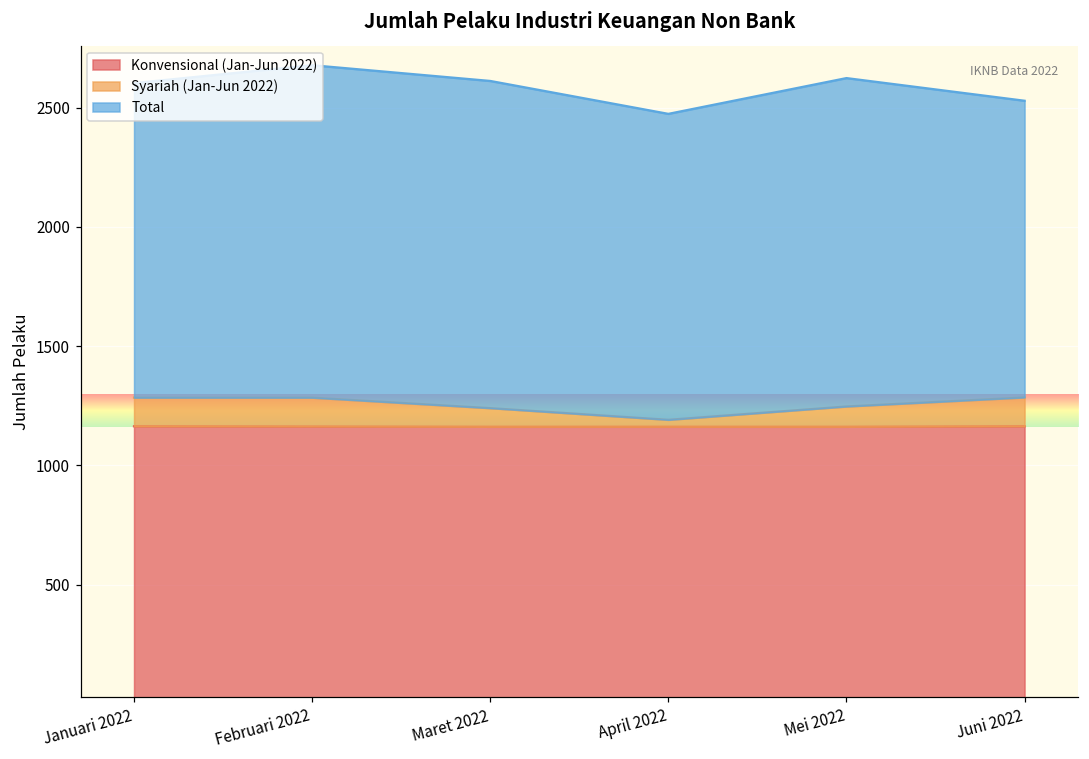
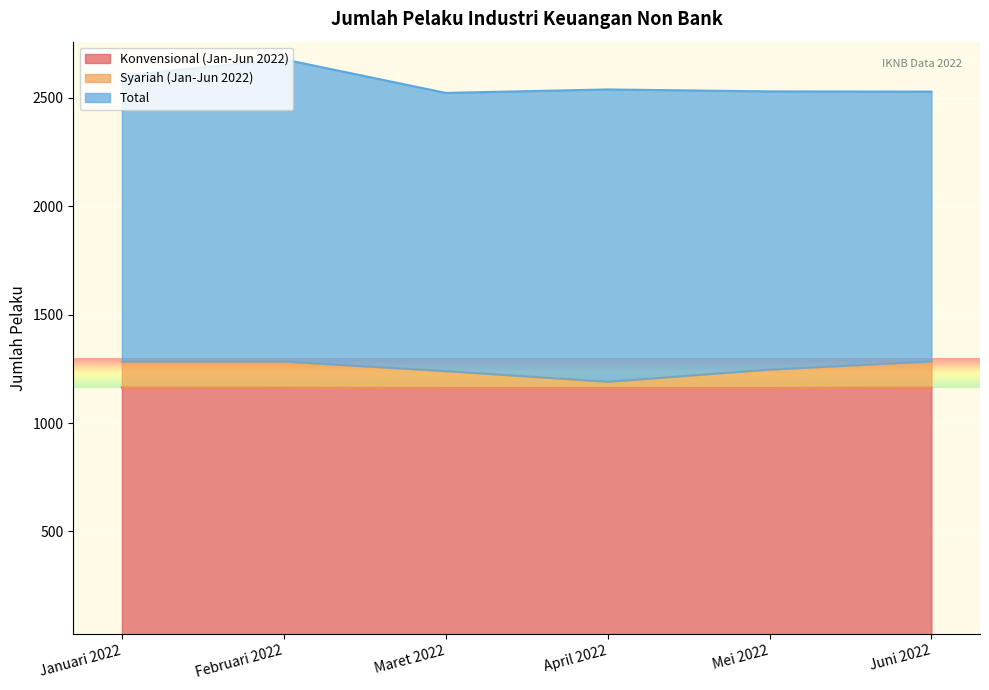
Total, Maret 2022: 1370 -> 1280
Total, April 2022: 1280 -> 1350
Total, Mei 2022: 1380 -> 1280
